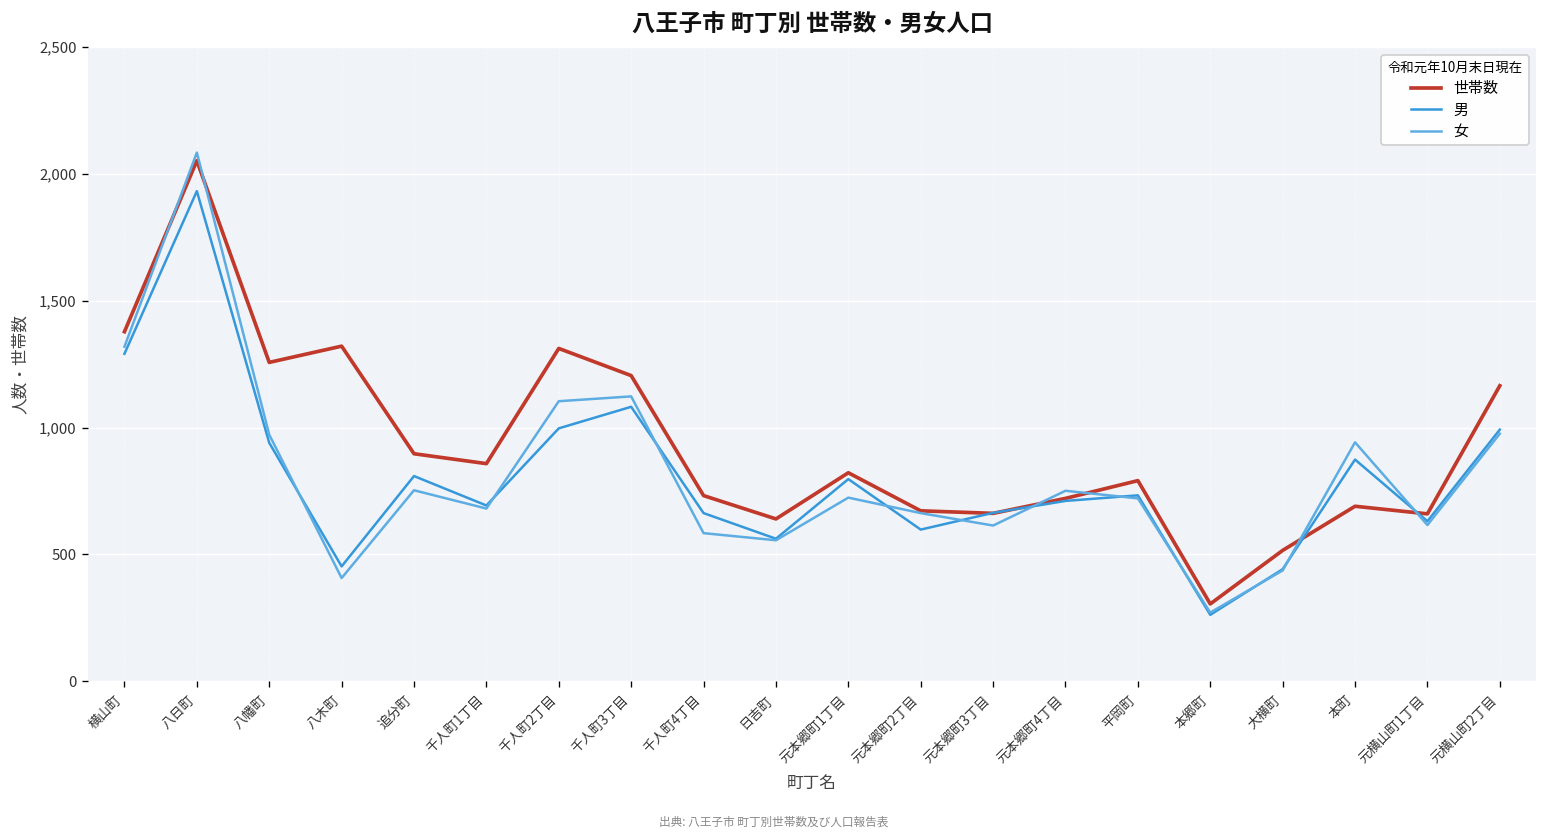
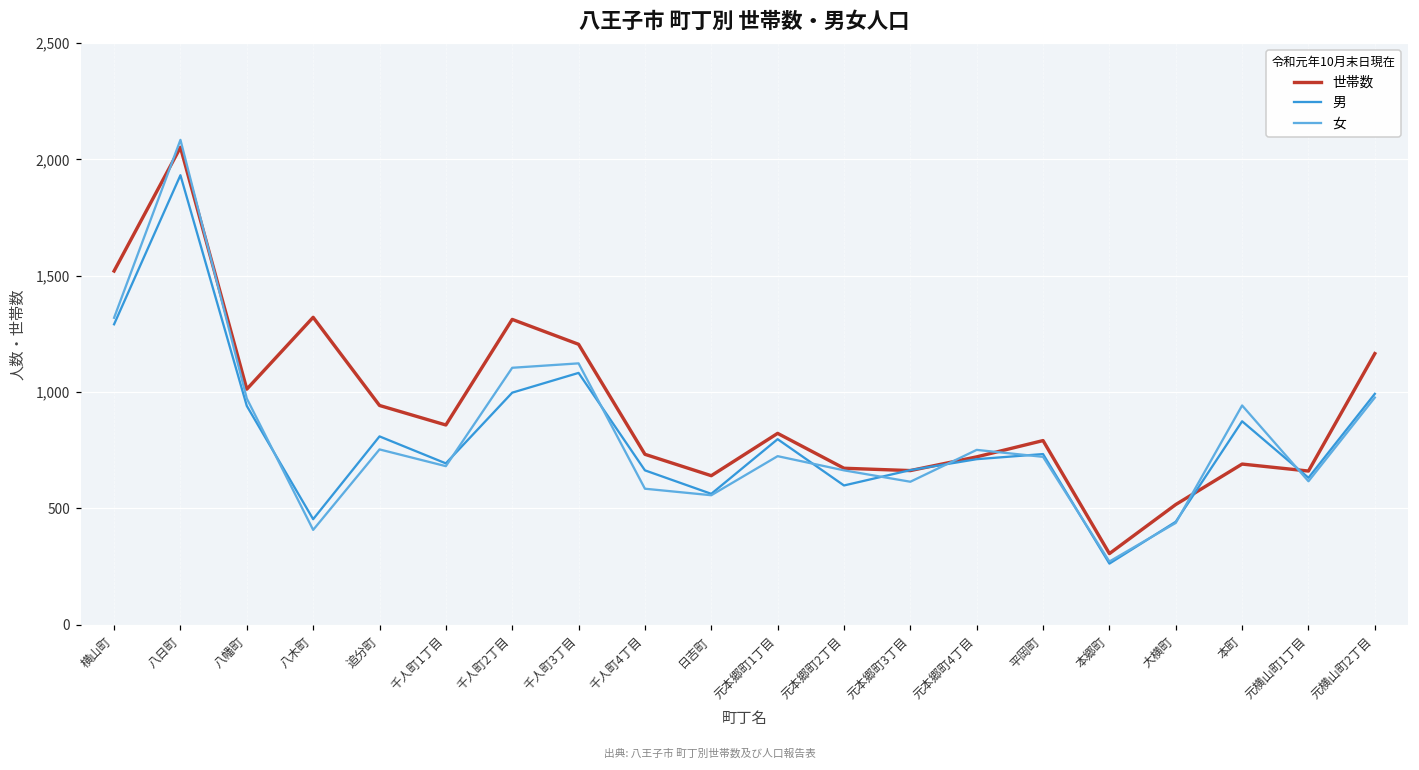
世帯数, 横山町: 1,380 -> 1,520
世帯数, 八幡町: 1,260 -> 1,010
世帯数, 追分町: 900 -> 940
